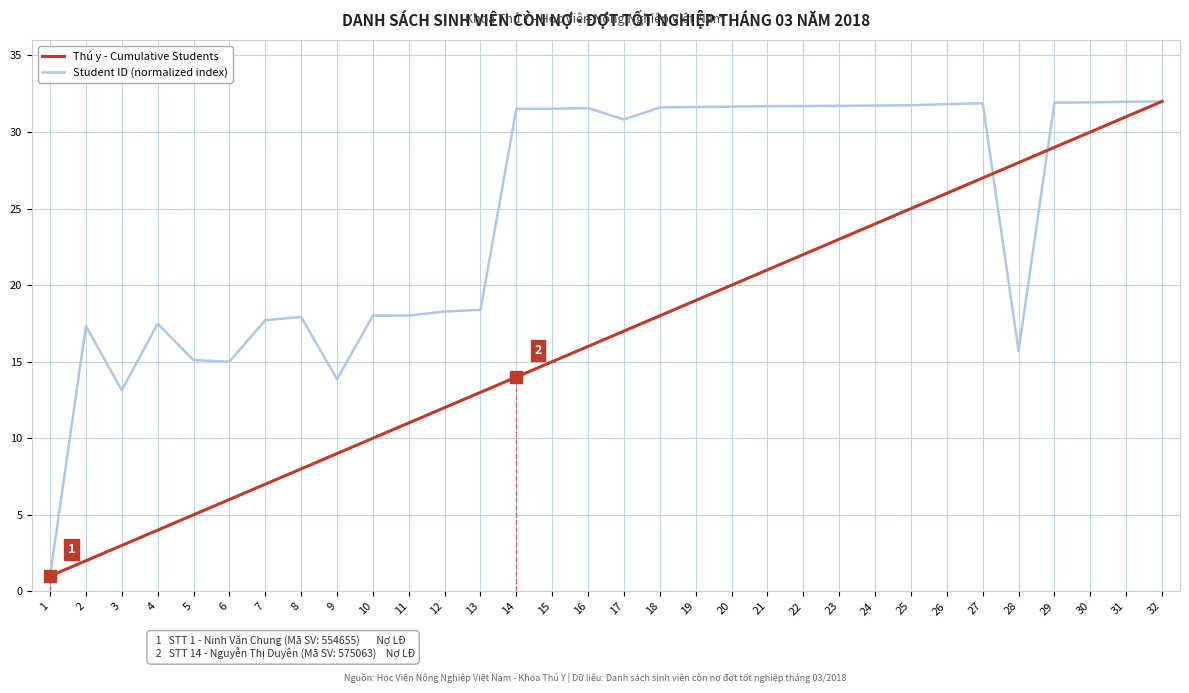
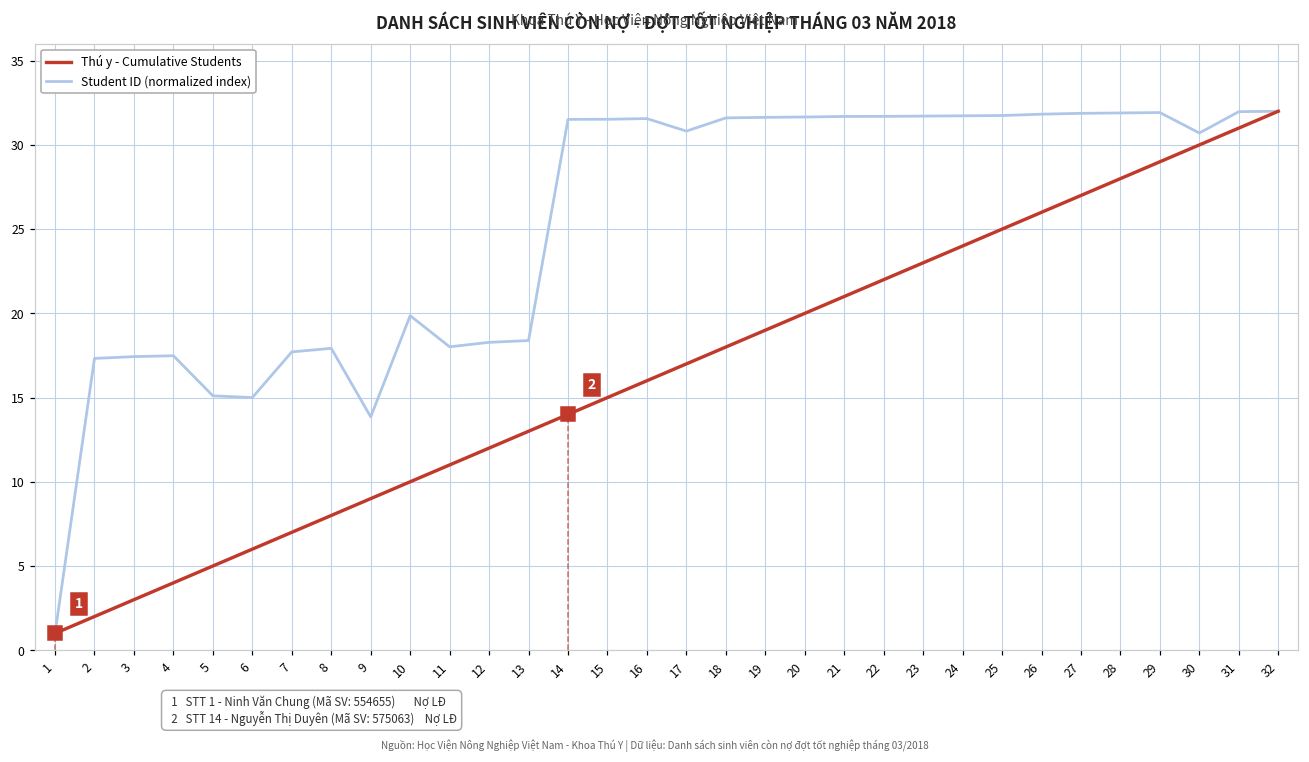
Student ID (normalized index), 3: 13.1 -> 17.4
Student ID (normalized index), 10: 18.0 -> 19.9
Student ID (normalized index), 28: 15.7 -> 31.9
Student ID (normalized index), 30: 31.9 -> 30.7
